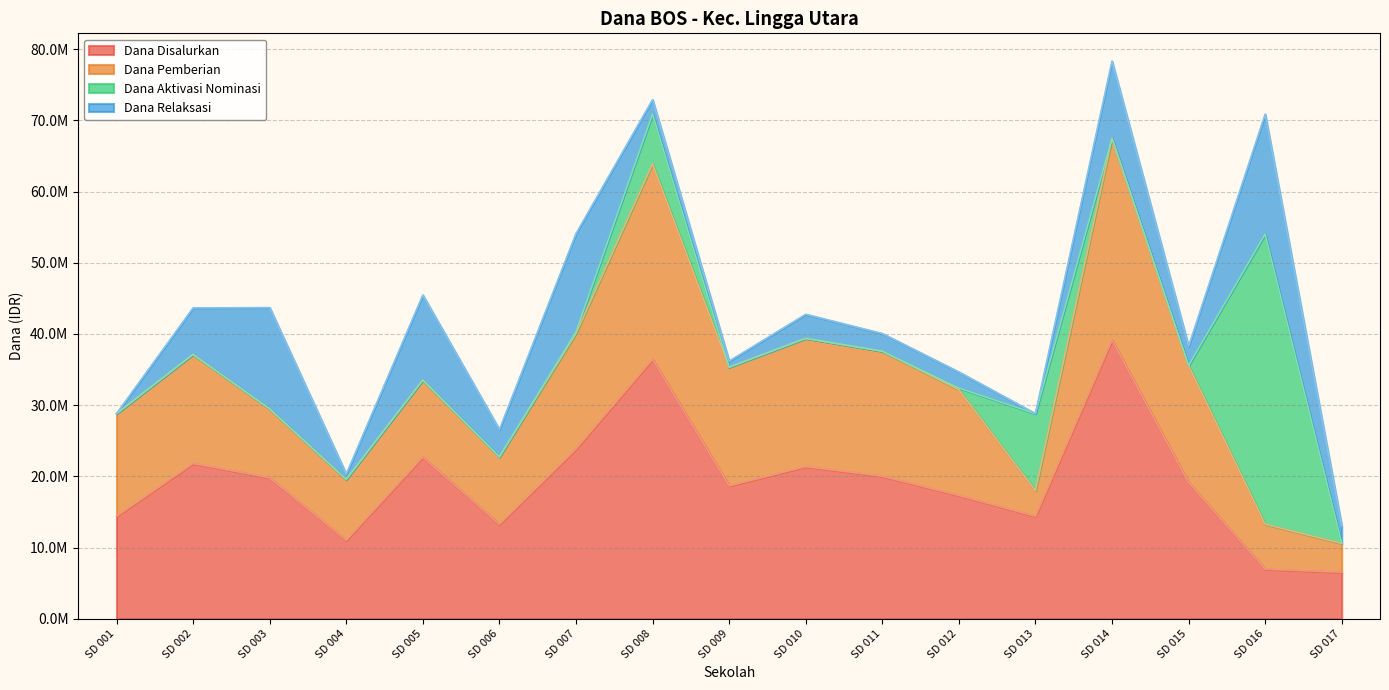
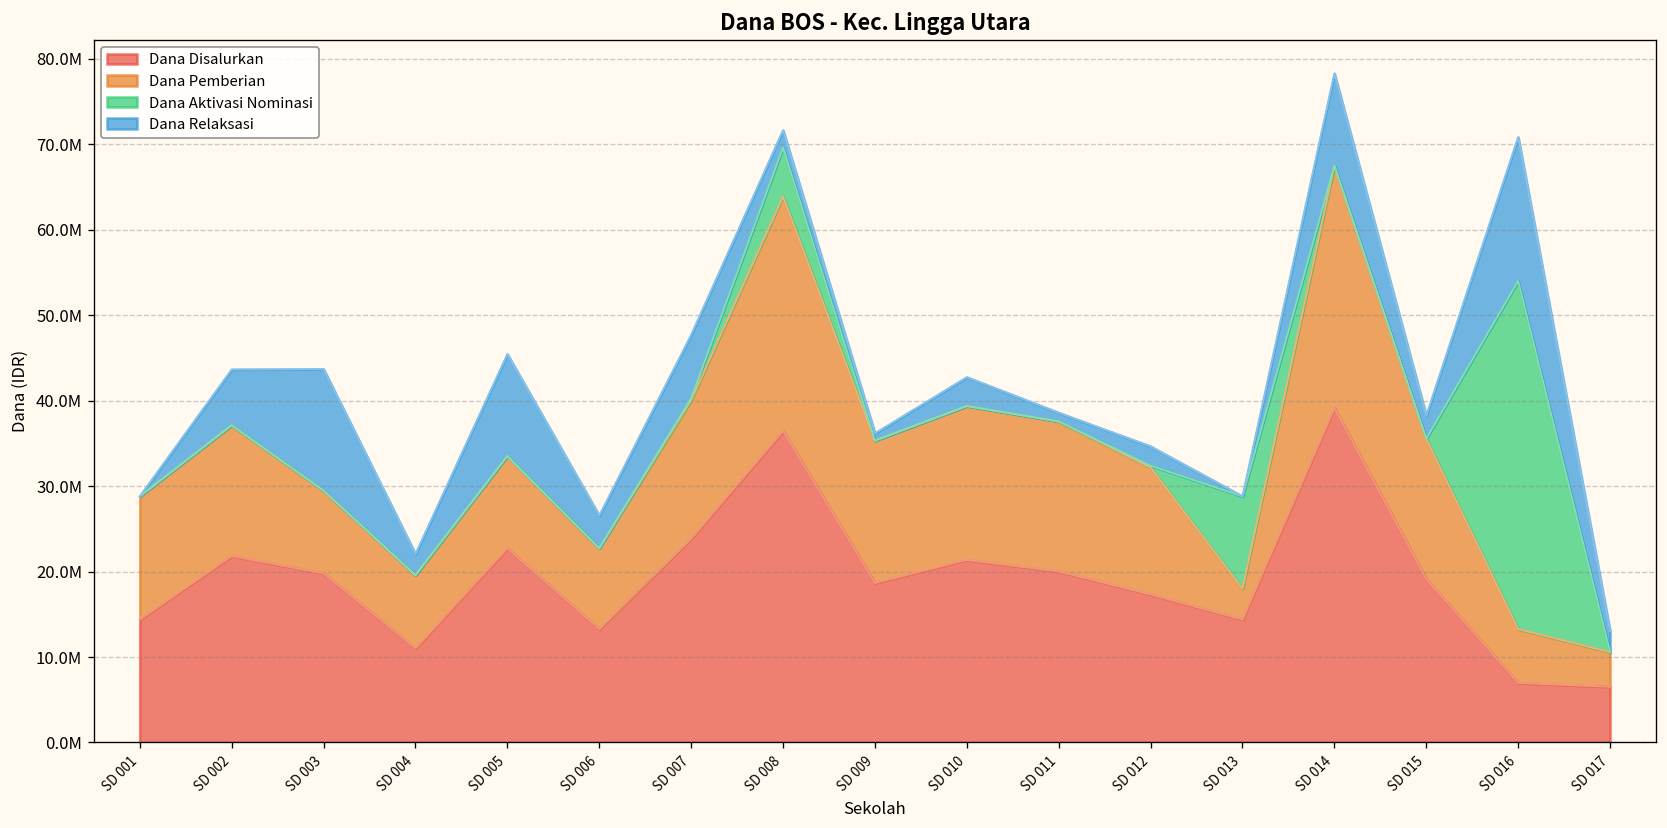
Dana Relaksasi, SD 004: 1000000 -> 2000000
Dana Relaksasi, SD 007: 14000000 -> 7000000
Dana Aktivasi Nominasi, SD 008: 7000000 -> 6000000
Dana Relaksasi, SD 011: 2000000 -> 1000000
